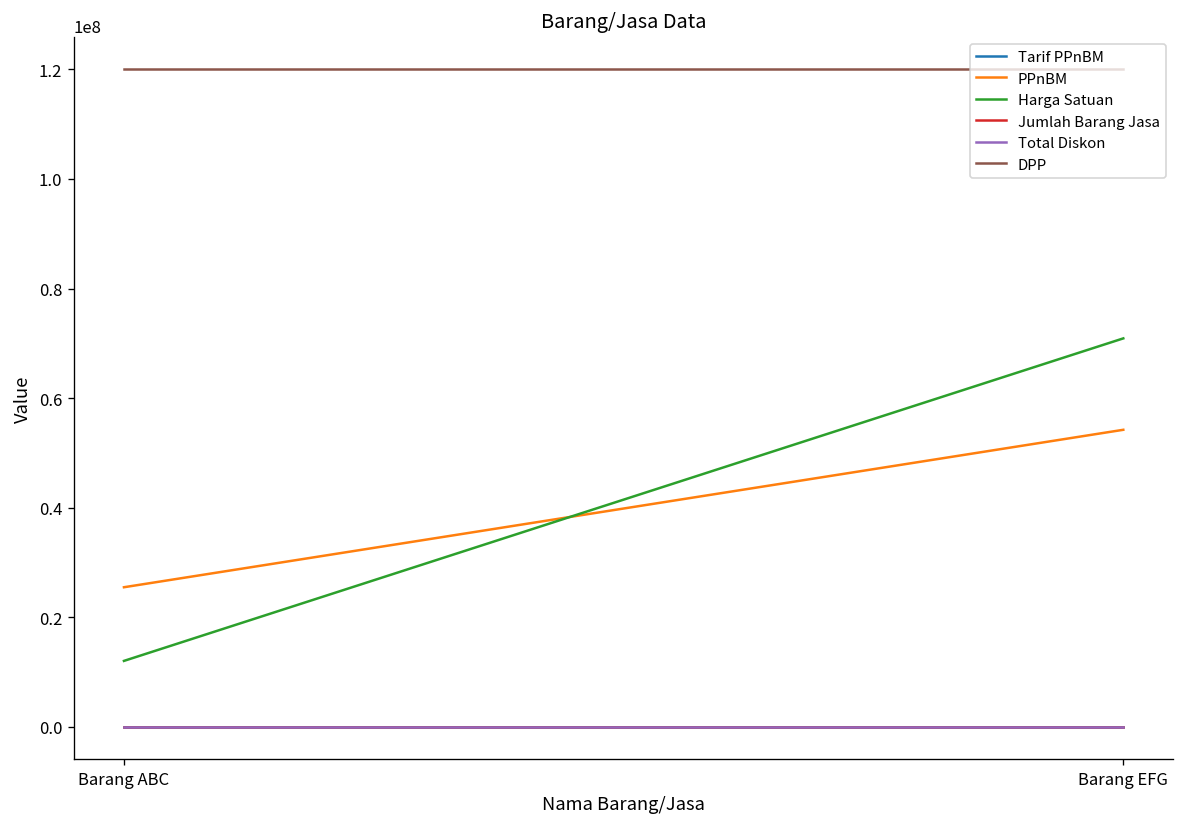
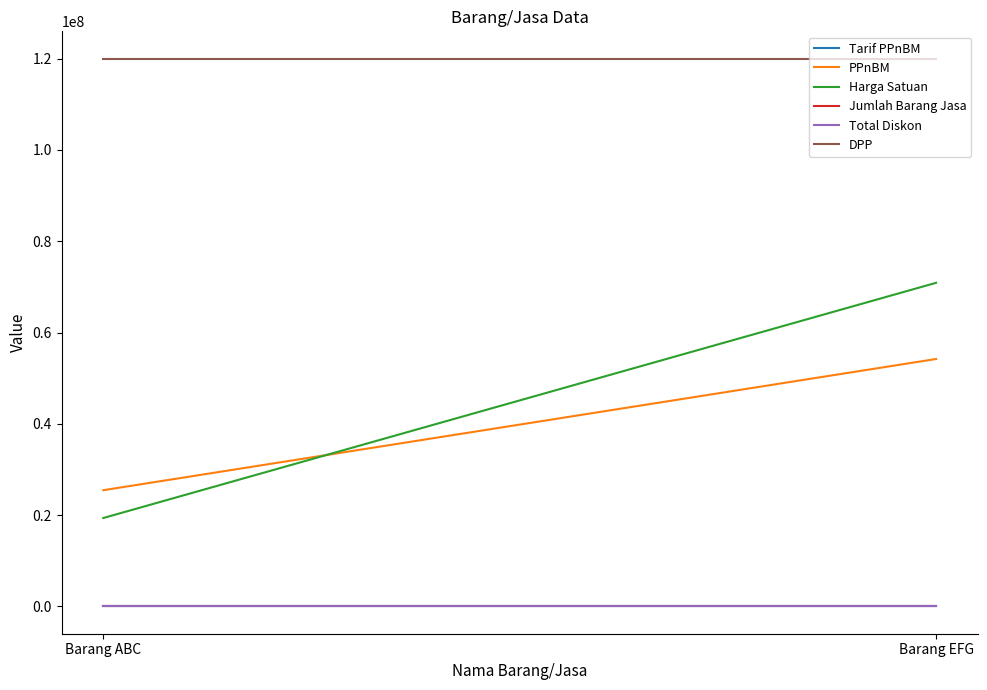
Harga Satuan, Barang ABC: 12000000 -> 19000000
